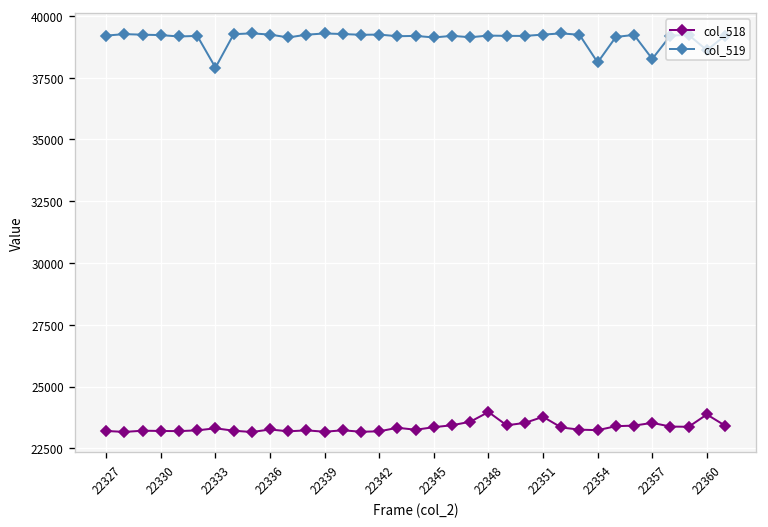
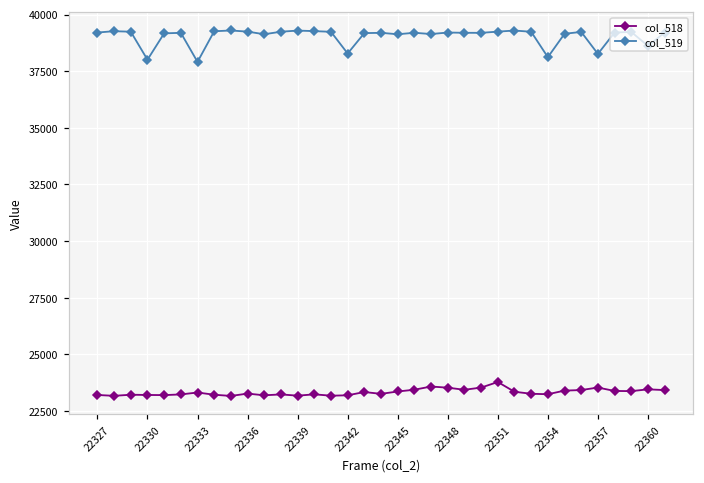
col_519, 22330: 39200 -> 38000
col_519, 22342: 39200 -> 38300
col_518, 22348: 24000 -> 23500
col_518, 22360: 23900 -> 23500
